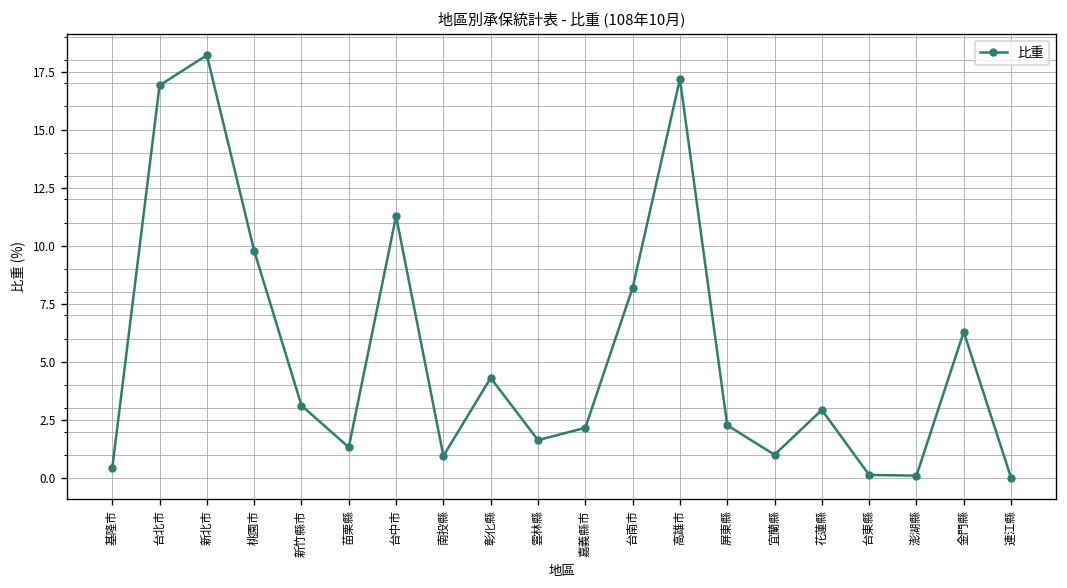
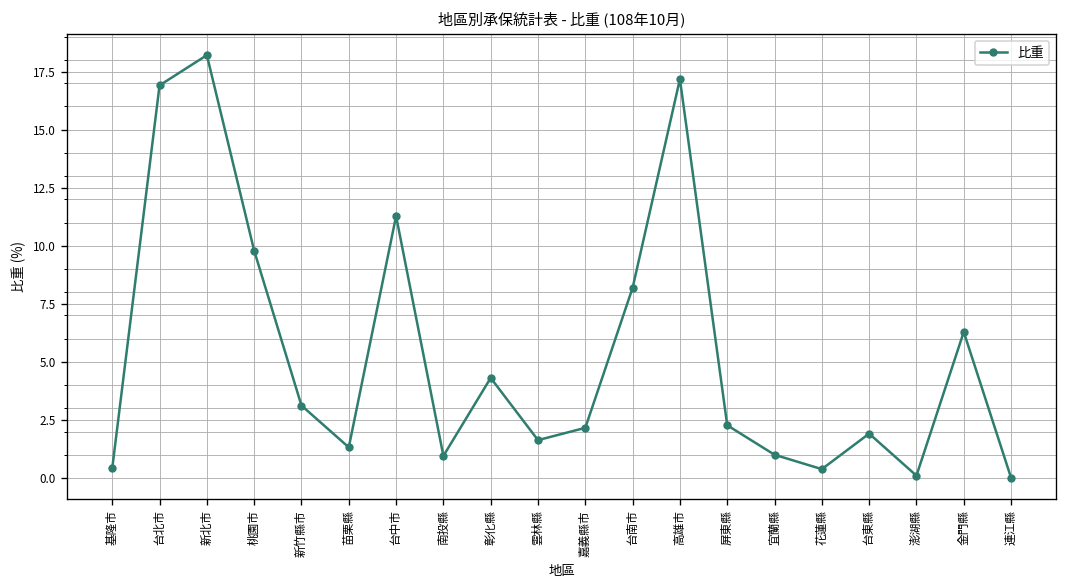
花蓮縣: 2.9 -> 0.4
台東縣: 0.1 -> 1.9
